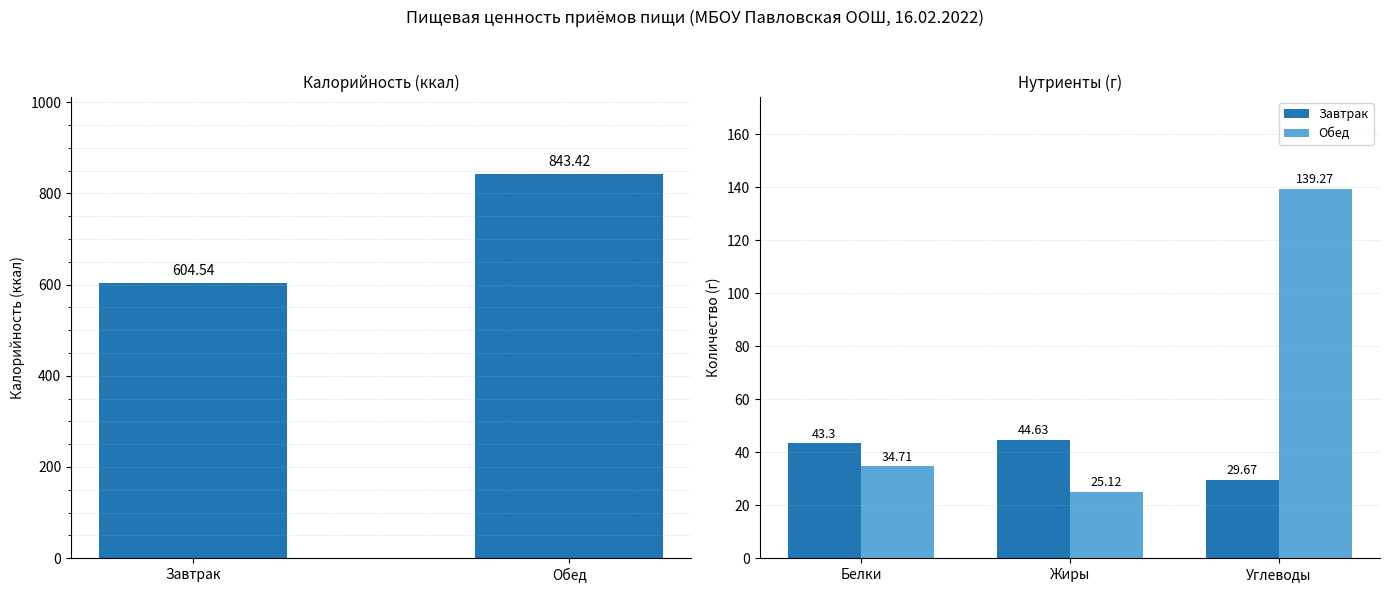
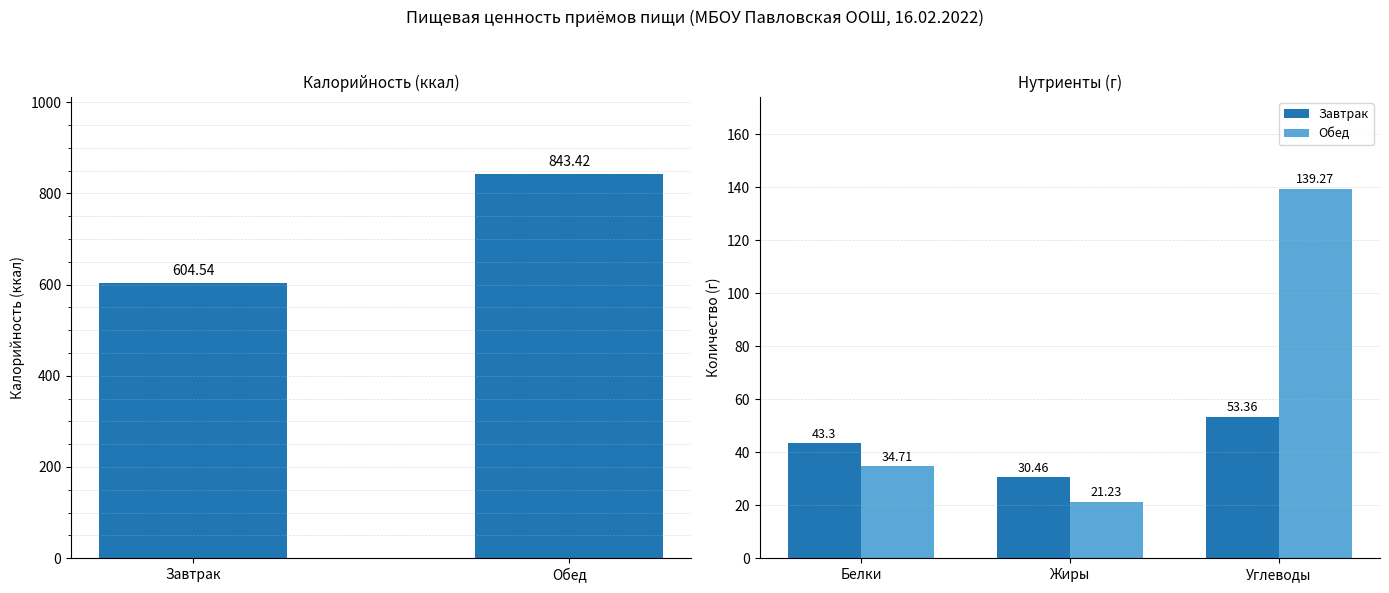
Нутриенты (г), Завтрак, Жиры: 44.63 -> 30.46
Нутриенты (г), Обед, Жиры: 25.12 -> 21.23
Нутриенты (г), Завтрак, Углеводы: 29.67 -> 53.36
